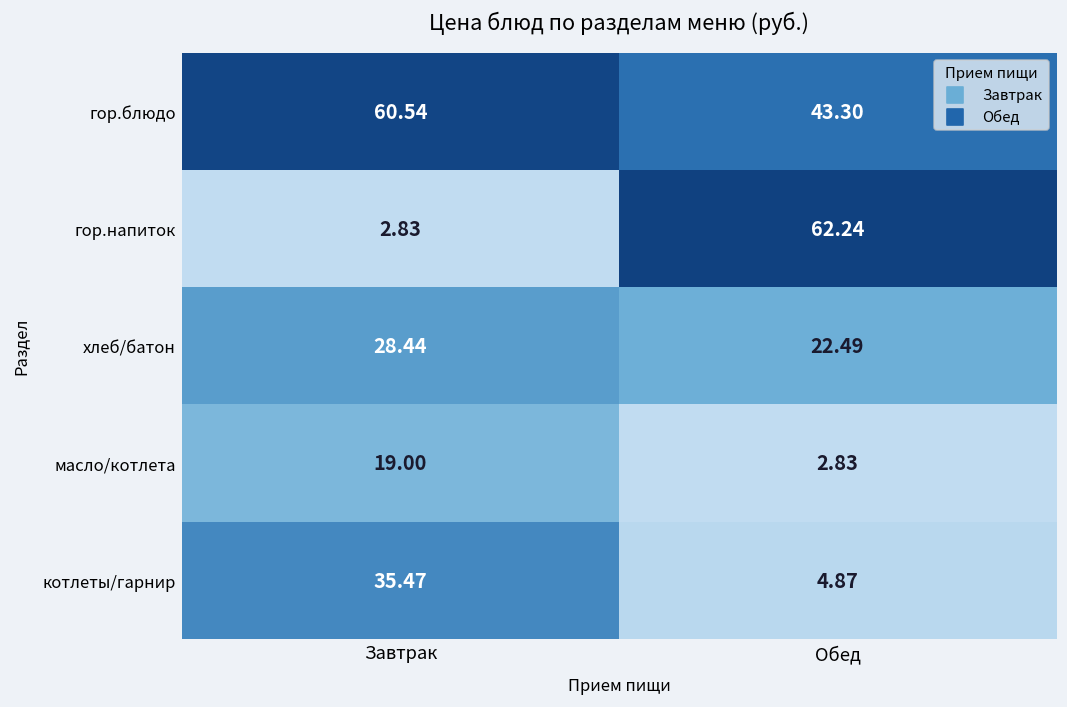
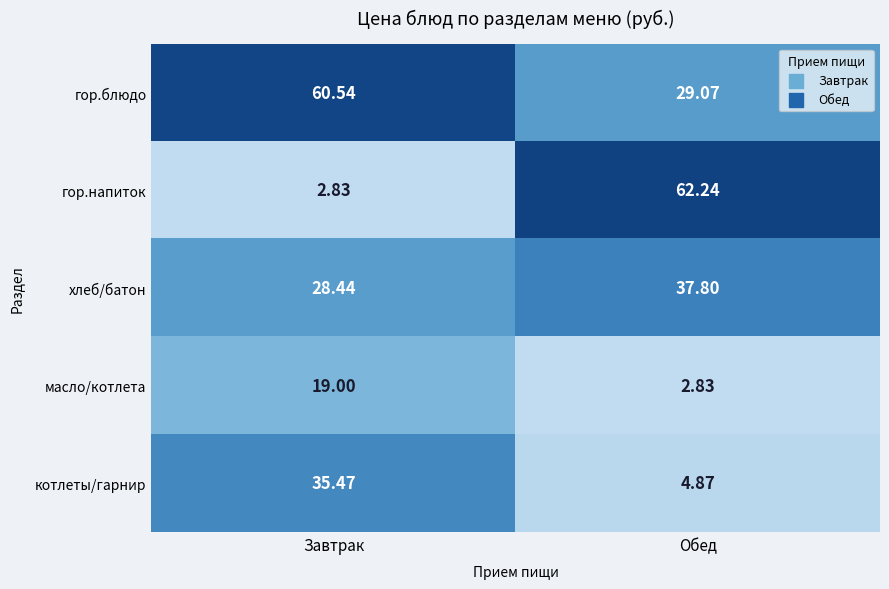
гор.блюдо, Обед: 43.30 -> 29.07
хлеб/батон, Обед: 22.49 -> 37.80
